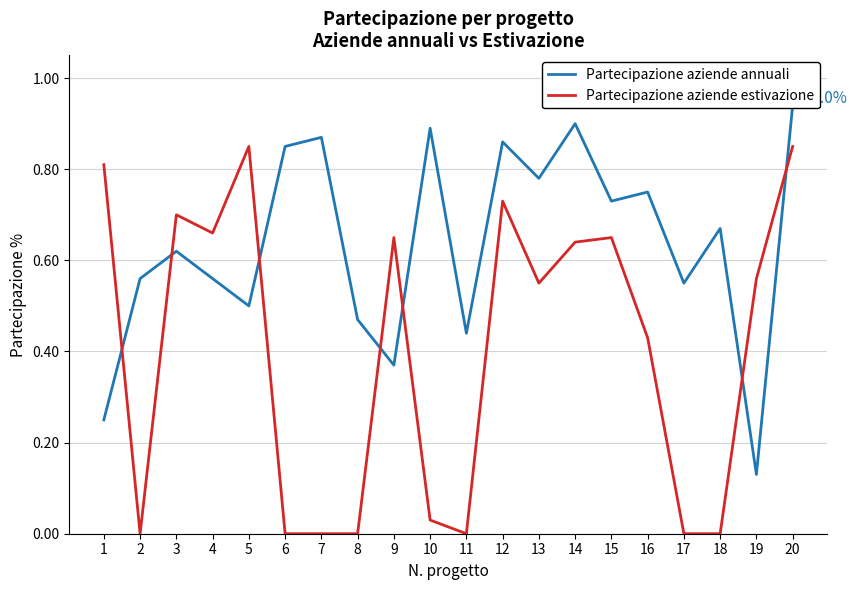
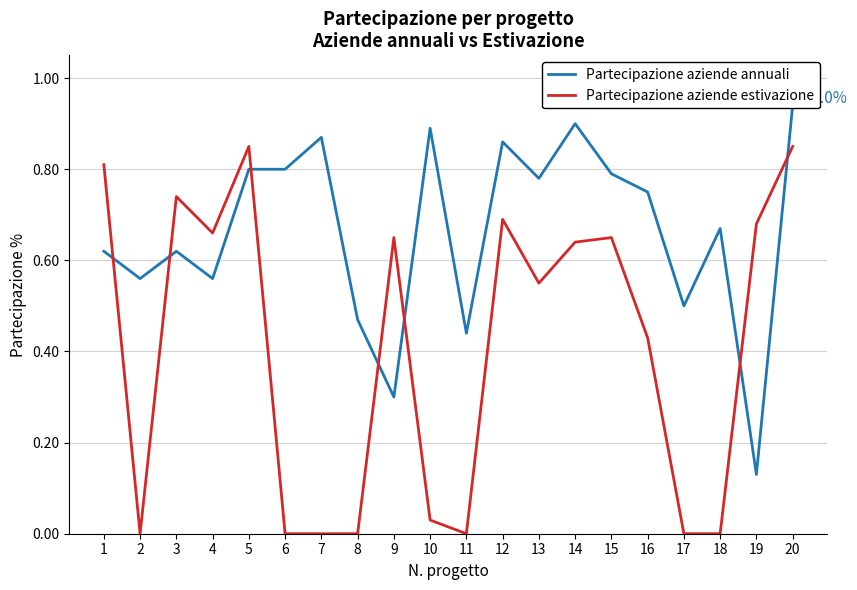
Partecipazione aziende annuali, 1: 0.25 -> 0.62
Partecipazione aziende estivazione, 3: 0.70 -> 0.74
Partecipazione aziende annuali, 5: 0.5 -> 0.8
Partecipazione aziende annuali, 6: 0.85 -> 0.80
Partecipazione aziende annuali, 9: 0.37 -> 0.30
Partecipazione aziende estivazione, 12: 0.73 -> 0.69
Partecipazione aziende annuali, 15: 0.73 -> 0.79
Partecipazione aziende annuali, 17: 0.55 -> 0.50
Partecipazione aziende estivazione, 19: 0.56 -> 0.68
